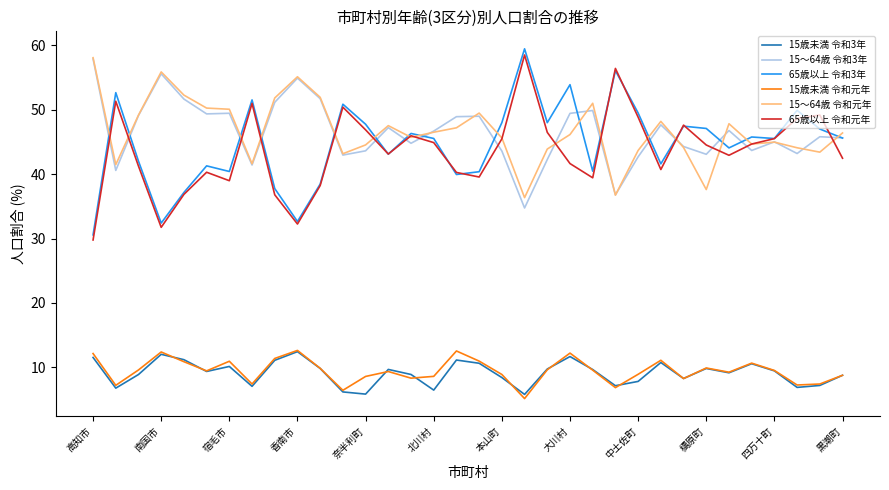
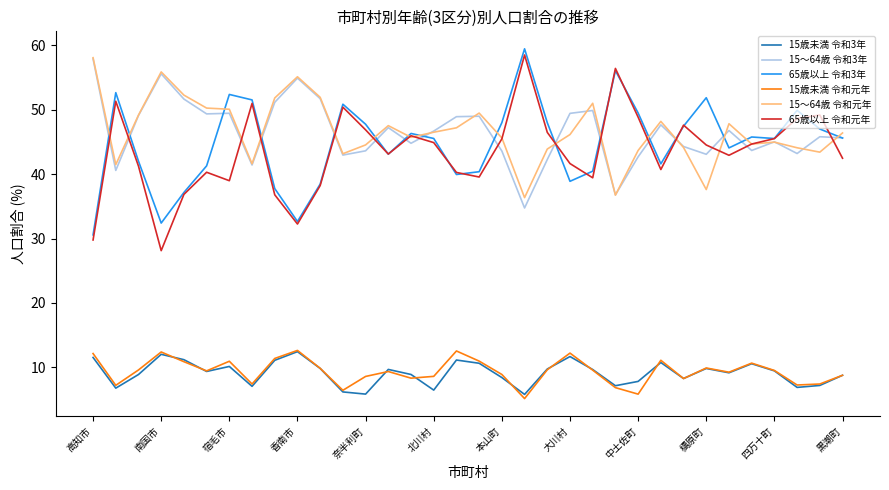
65歳以上 令和元年, 南国市: 32 -> 28
65歳以上 令和3年, 宿毛市: 40 -> 52
65歳以上 令和3年, 大川村: 54 -> 39
15歳未満 令和元年, 中土佐町: 9 -> 6
65歳以上 令和3年, 檮原町: 47 -> 52
